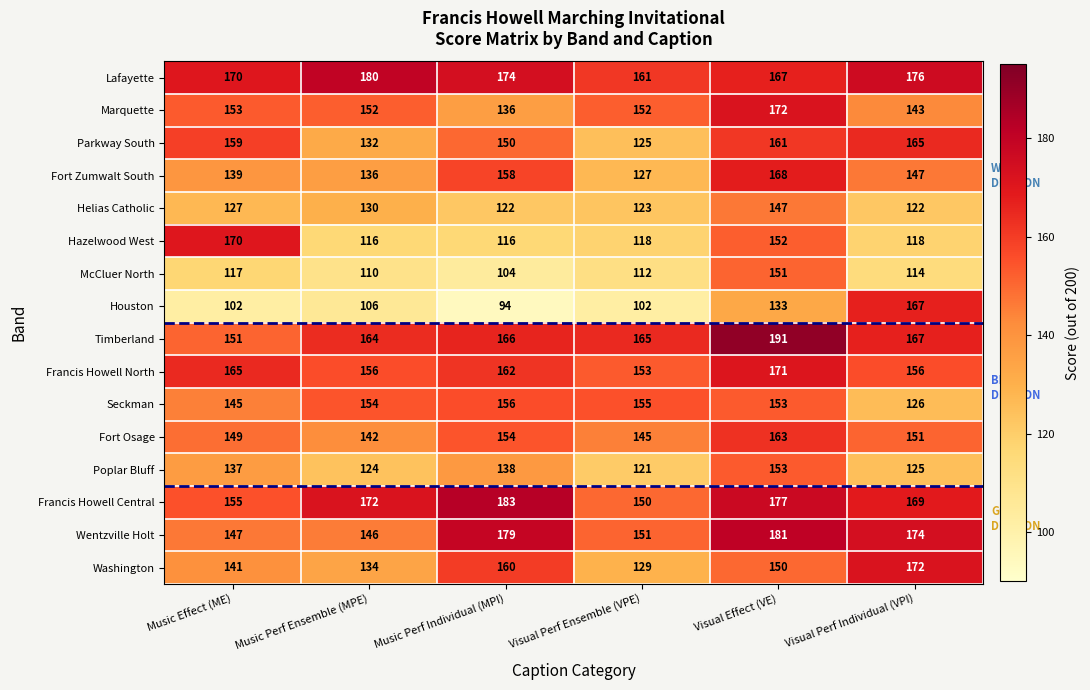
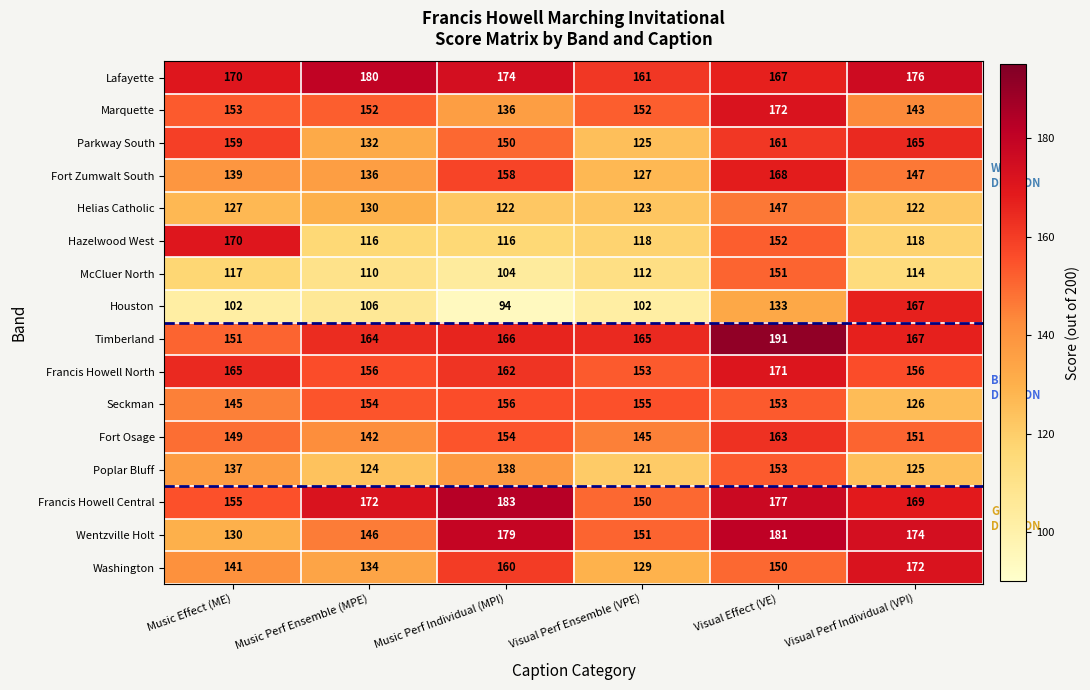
Wentzville Holt, Music Effect (ME): 147 -> 130
